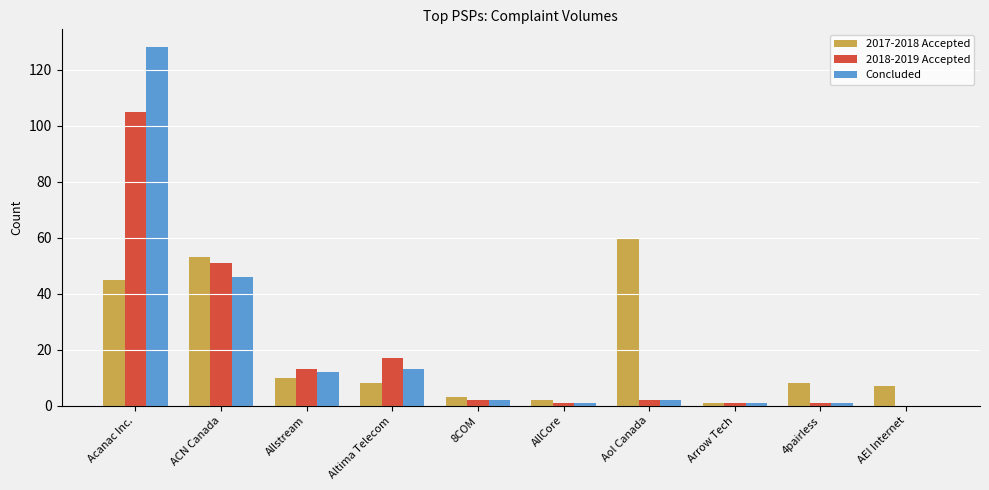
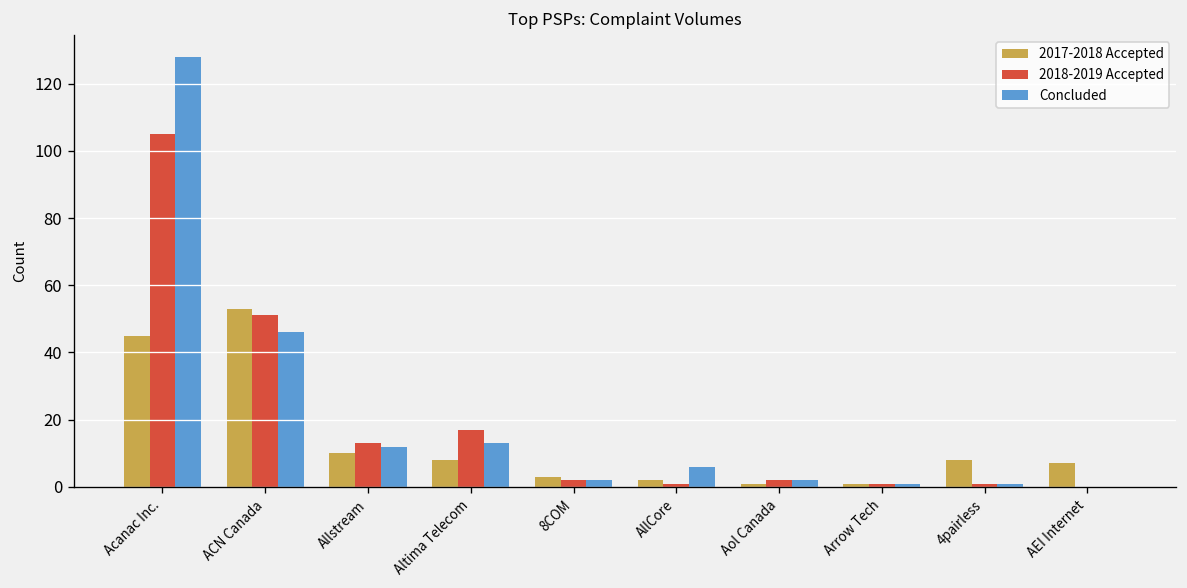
Concluded, AllCore: 1 -> 6
2017-2018 Accepted, Aol Canada: 60 -> 1
